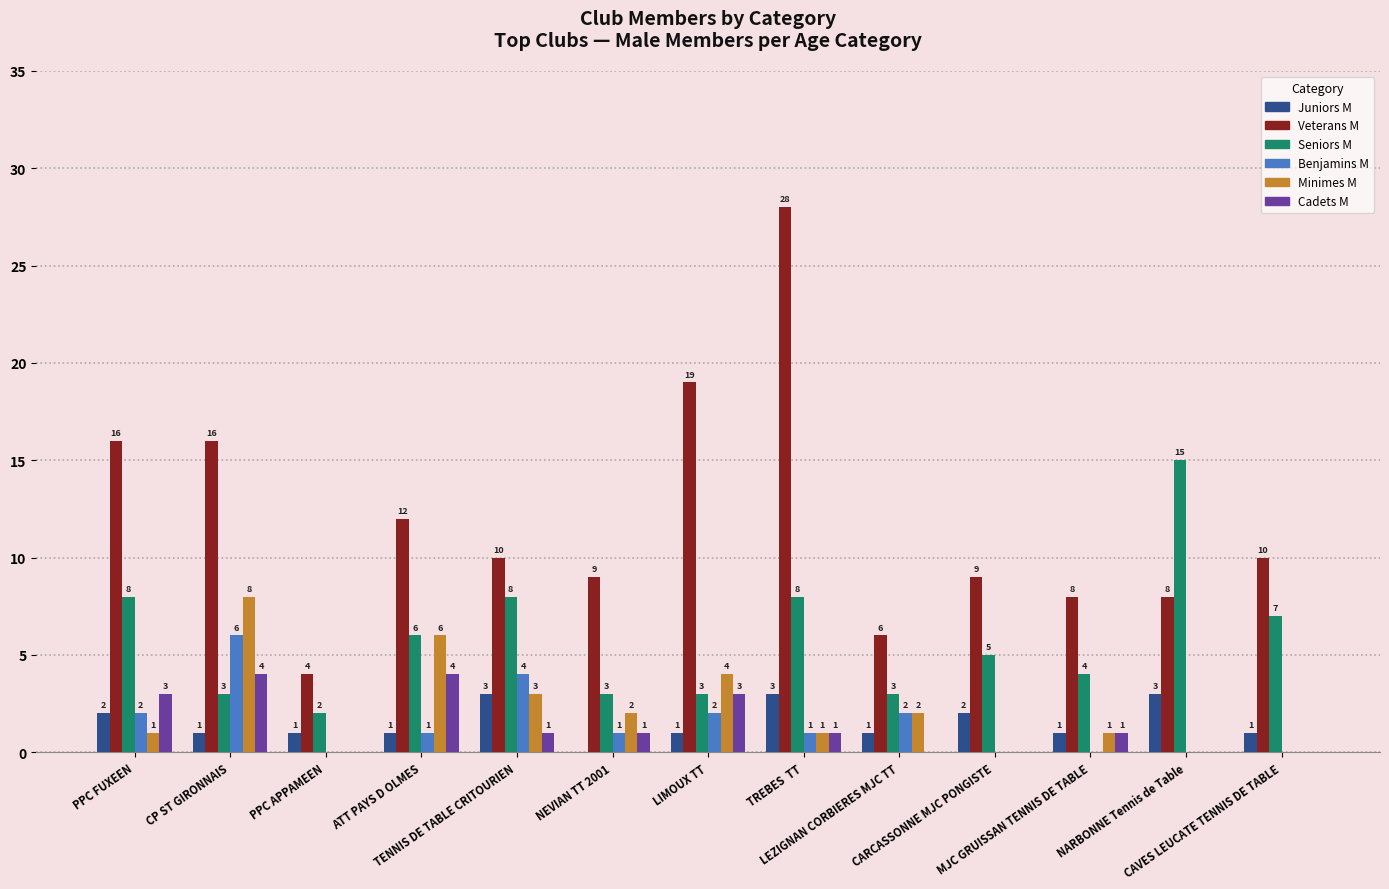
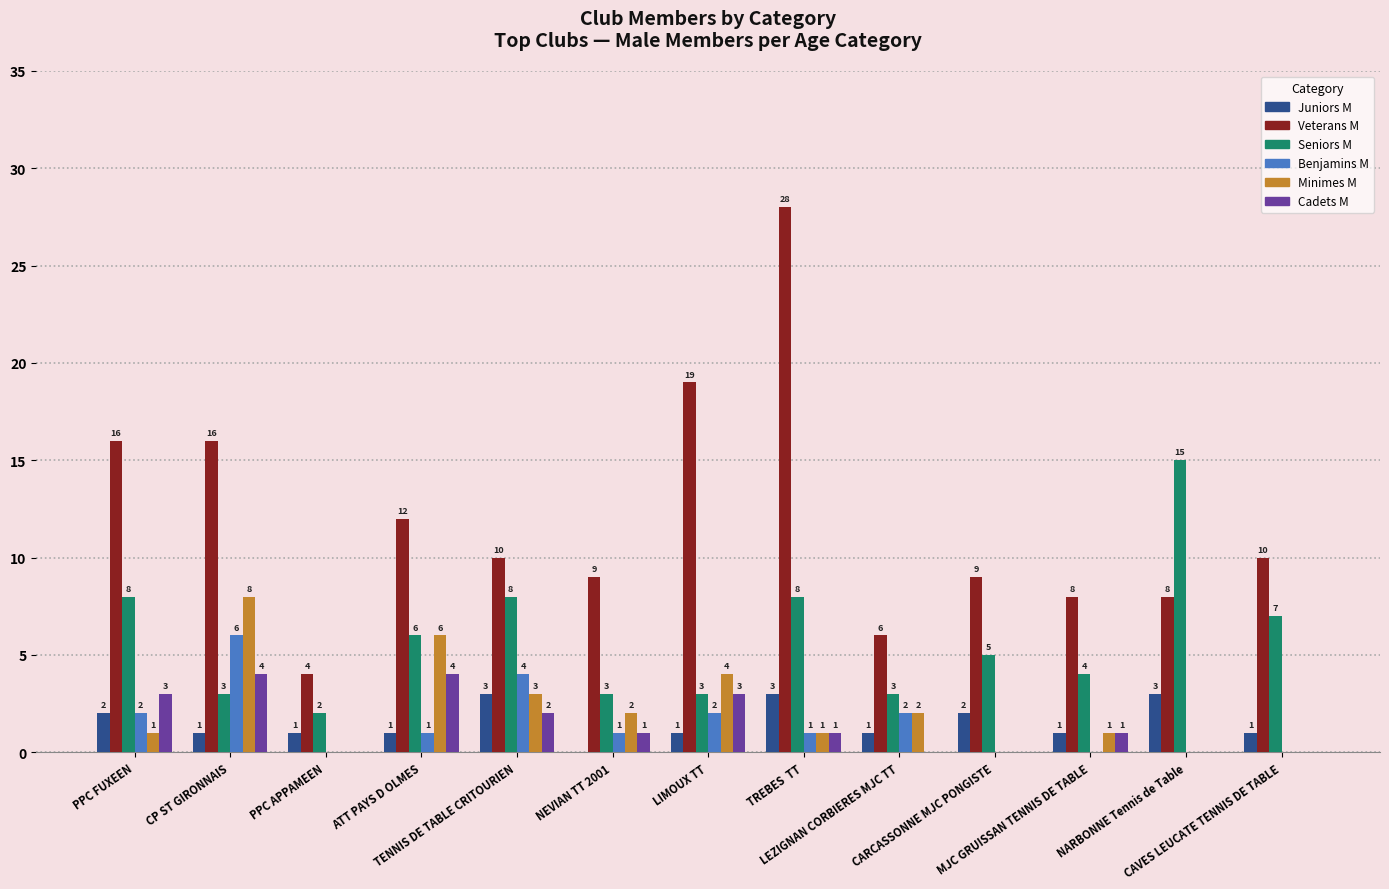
Cadets M, TENNIS DE TABLE CRITOURIEN: 1 -> 2
